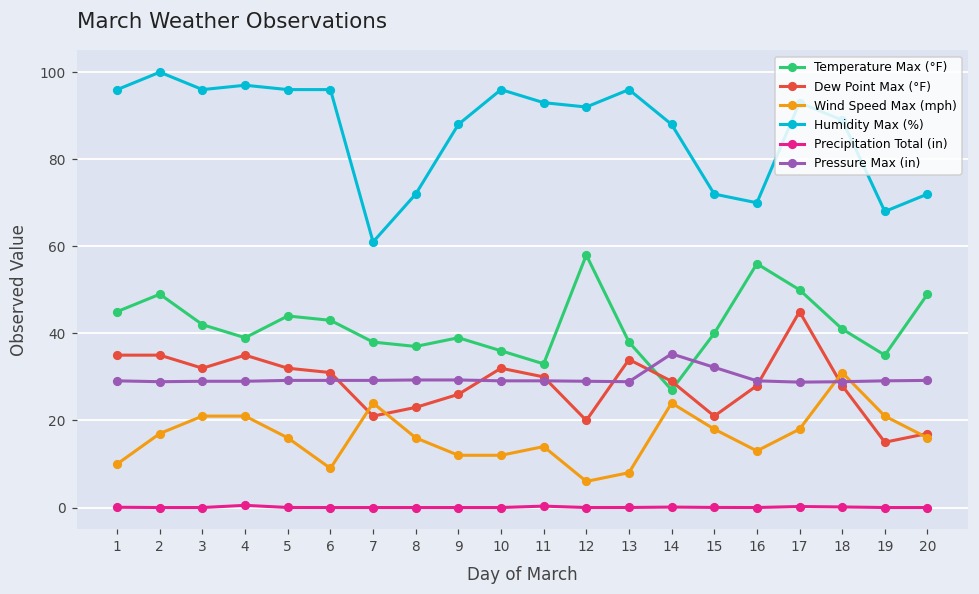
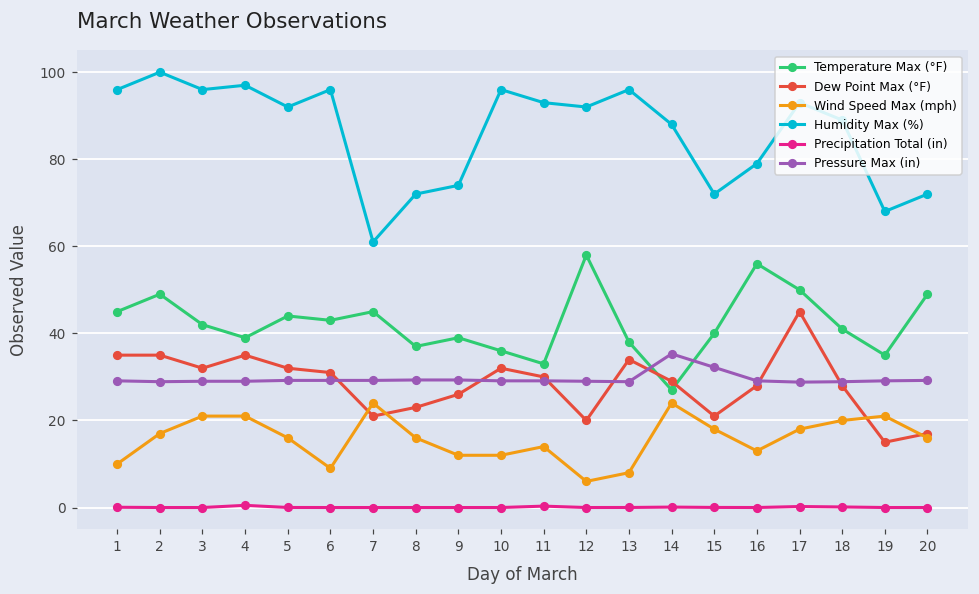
Humidity Max (%), 5: 96 -> 92
Temperature Max (°F), 7: 38 -> 45
Humidity Max (%), 9: 88 -> 74
Humidity Max (%), 16: 70 -> 79
Wind Speed Max (mph), 18: 31 -> 20
